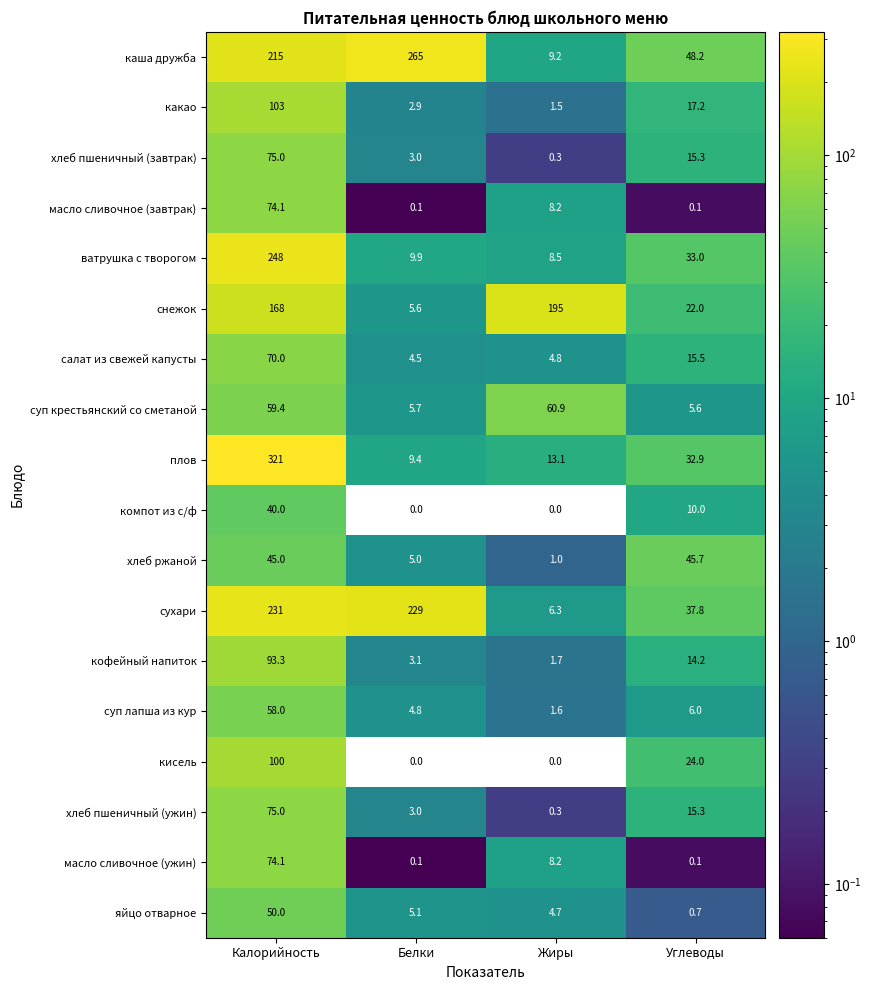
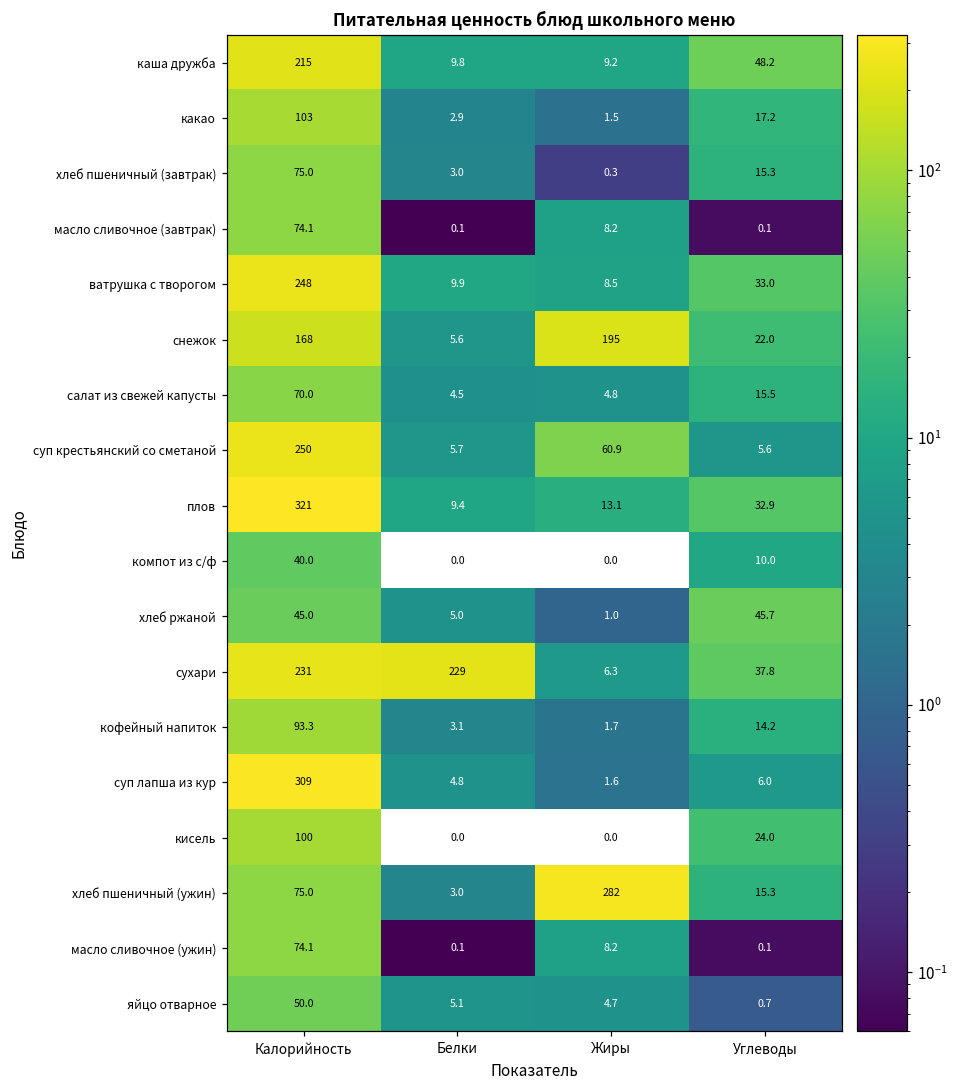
каша дружба, Белки: 265 -> 9.8
суп крестьянский со сметаной, Калорийность: 59.4 -> 250
суп лапша из кур, Калорийность: 58.0 -> 309
хлеб пшеничный (ужин), Жиры: 0.3 -> 282
